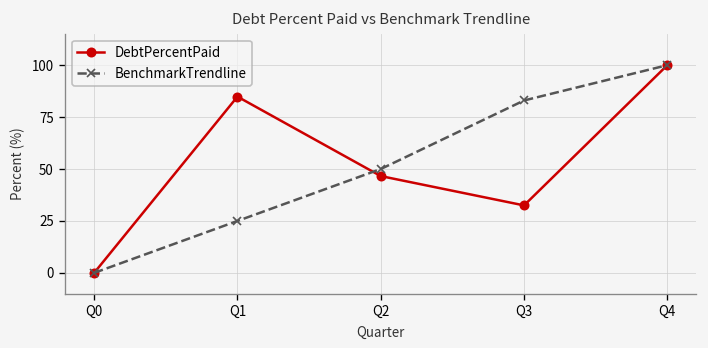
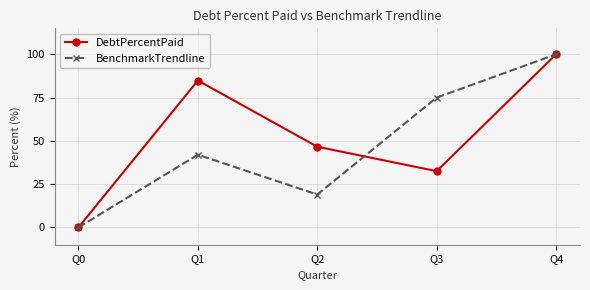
BenchmarkTrendline, Q1: 25 -> 42
BenchmarkTrendline, Q2: 50 -> 19
BenchmarkTrendline, Q3: 83 -> 75
